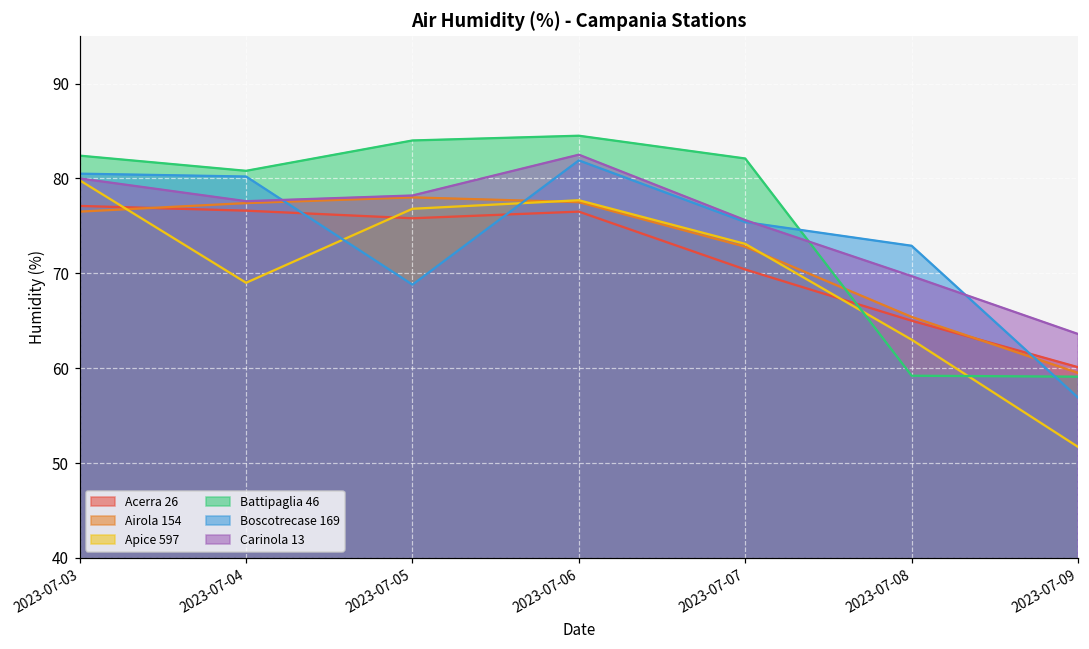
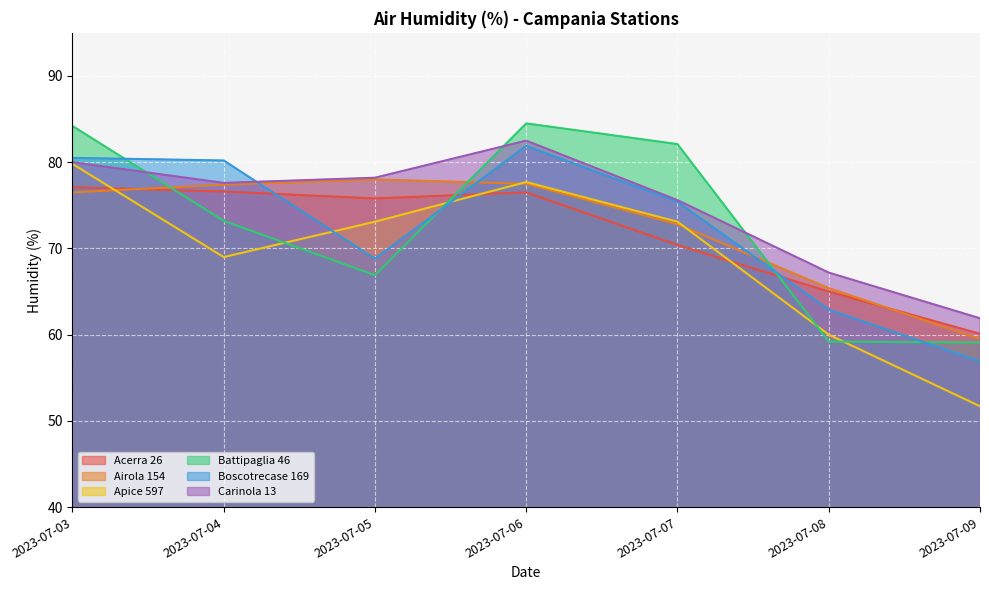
Battipaglia 46, 2023-07-03: 82 -> 84
Battipaglia 46, 2023-07-04: 81 -> 73
Apice 597, 2023-07-05: 77 -> 73
Battipaglia 46, 2023-07-05: 84 -> 67
Apice 597, 2023-07-08: 63 -> 60
Boscotrecase 169, 2023-07-08: 73 -> 63
Carinola 13, 2023-07-08: 70 -> 67
Carinola 13, 2023-07-09: 64 -> 62
